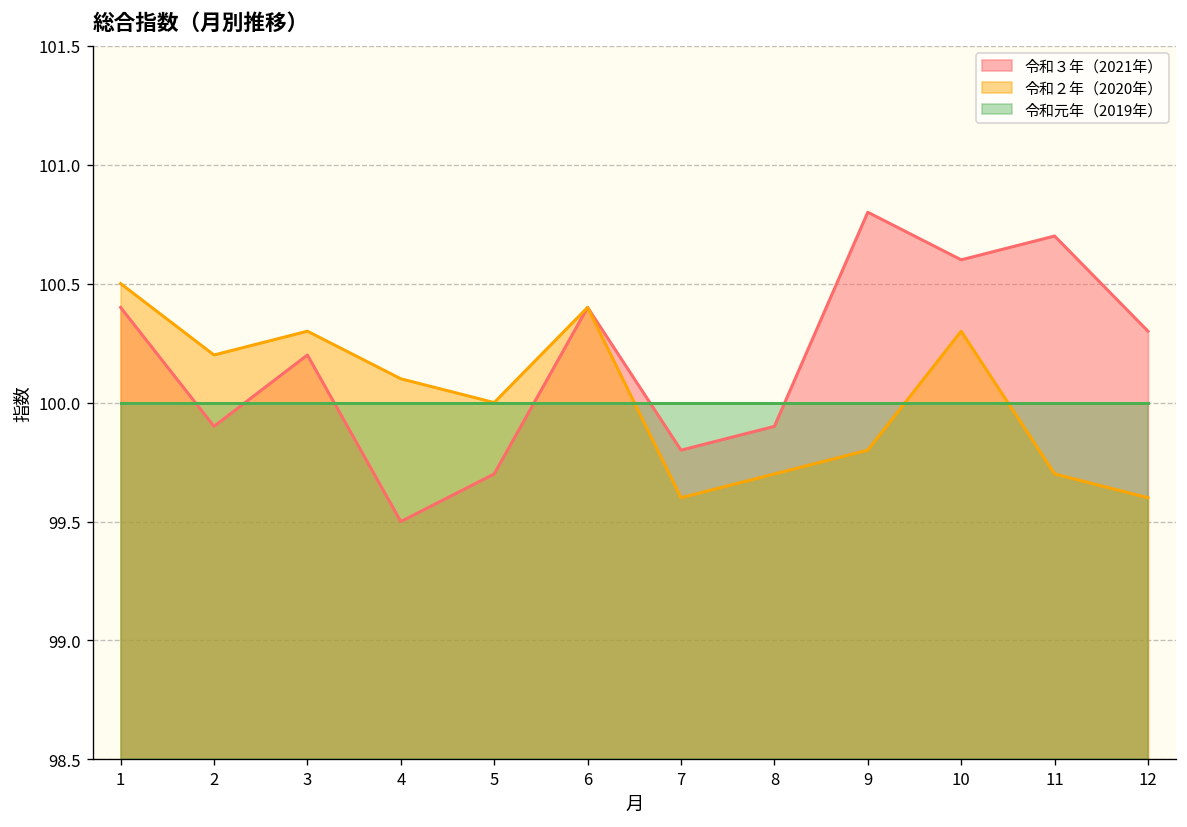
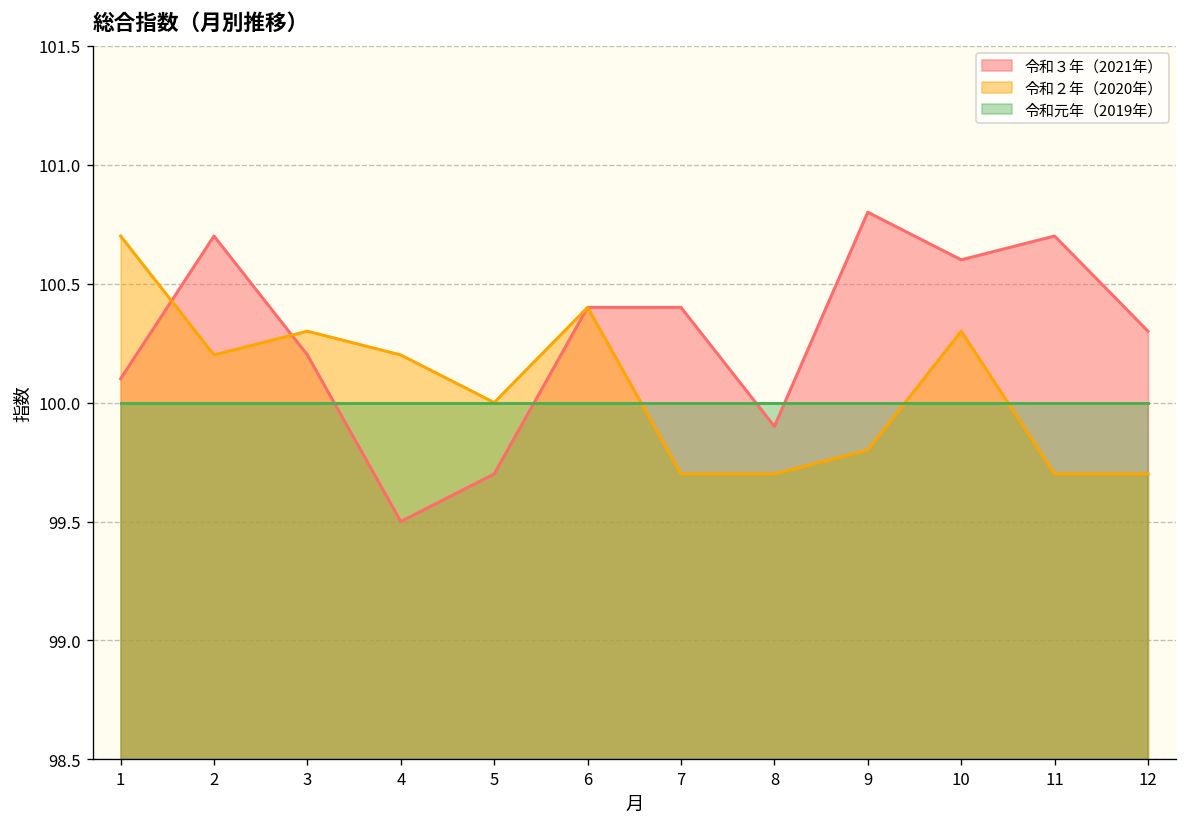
令和３年（2021年）, 1: 100.4 -> 100.1
令和２年（2020年）, 1: 100.5 -> 100.7
令和３年（2021年）, 2: 99.9 -> 100.7
令和２年（2020年）, 4: 100.1 -> 100.2
令和３年（2021年）, 7: 99.8 -> 100.4
令和２年（2020年）, 7: 99.6 -> 99.7
令和２年（2020年）, 12: 99.6 -> 99.7
